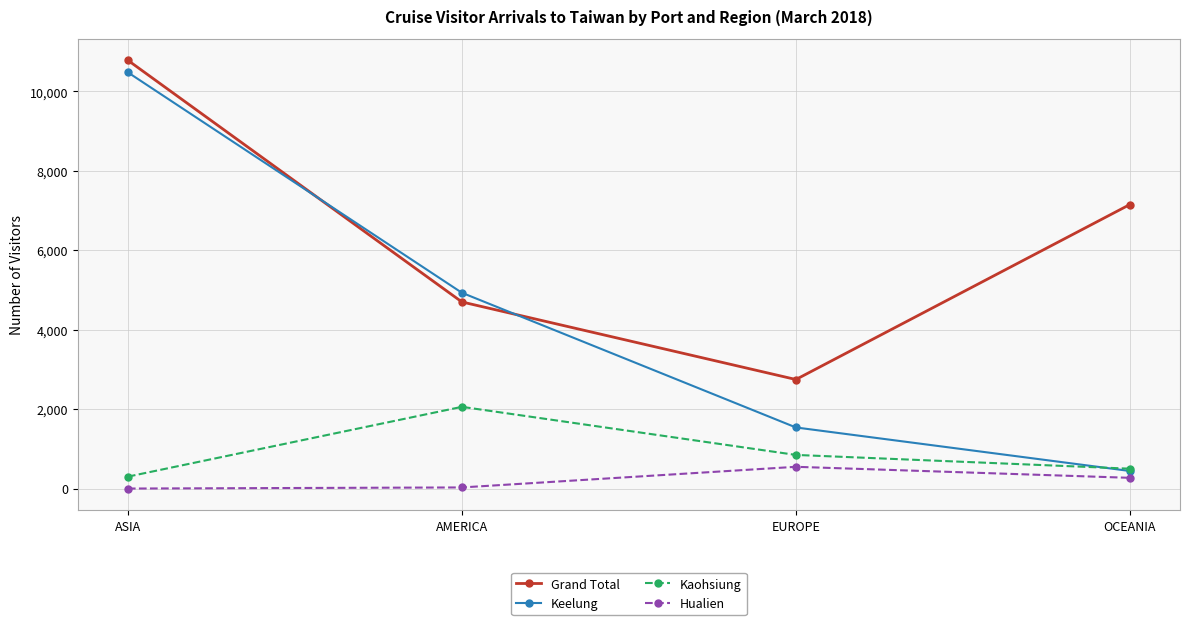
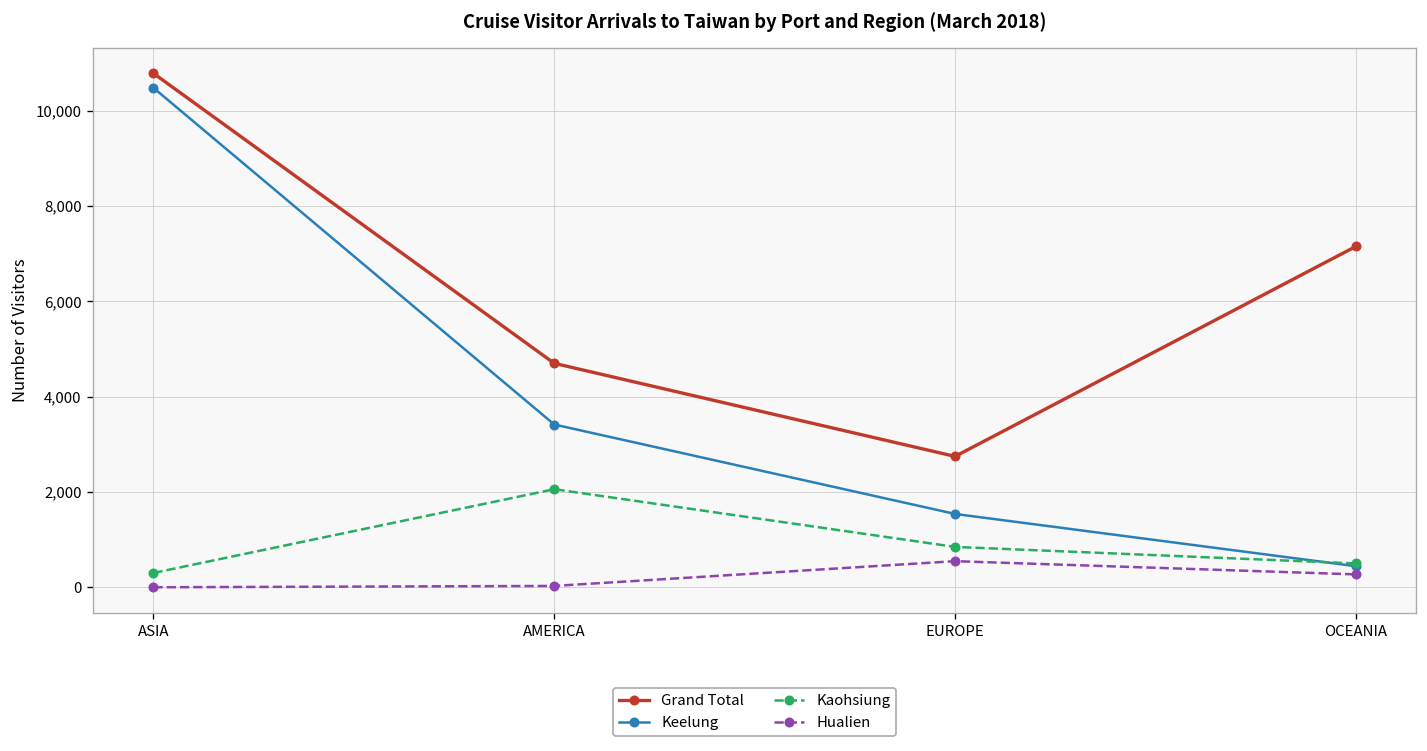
Keelung, AMERICA: 4,900 -> 3,400
